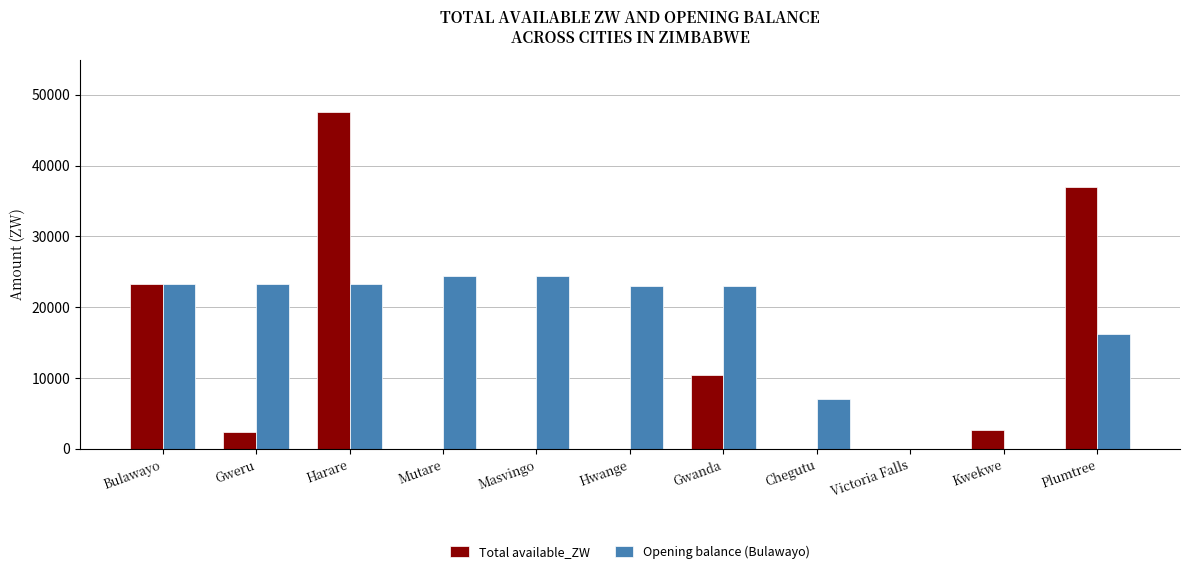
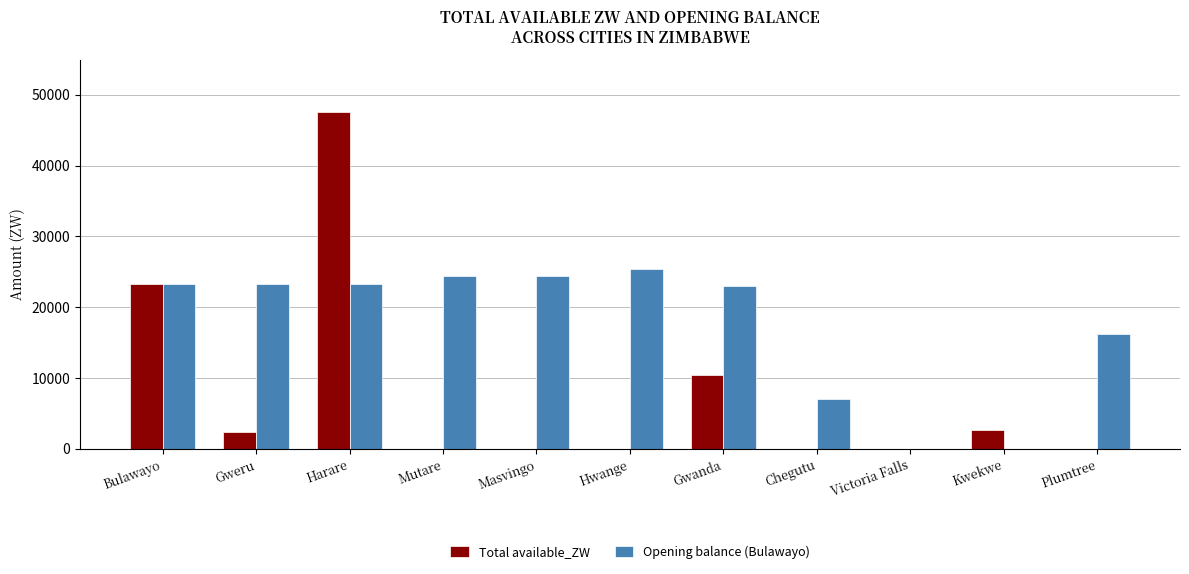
Opening balance (Bulawayo), Hwange: 23000 -> 25000
Total available_ZW, Plumtree: 37000 -> 0
